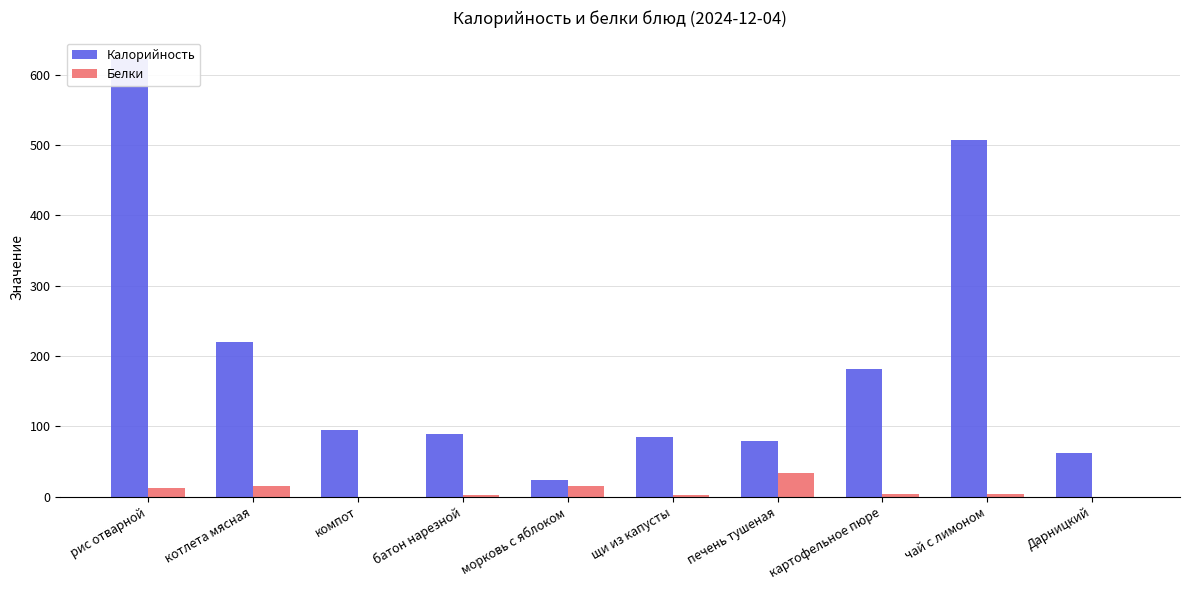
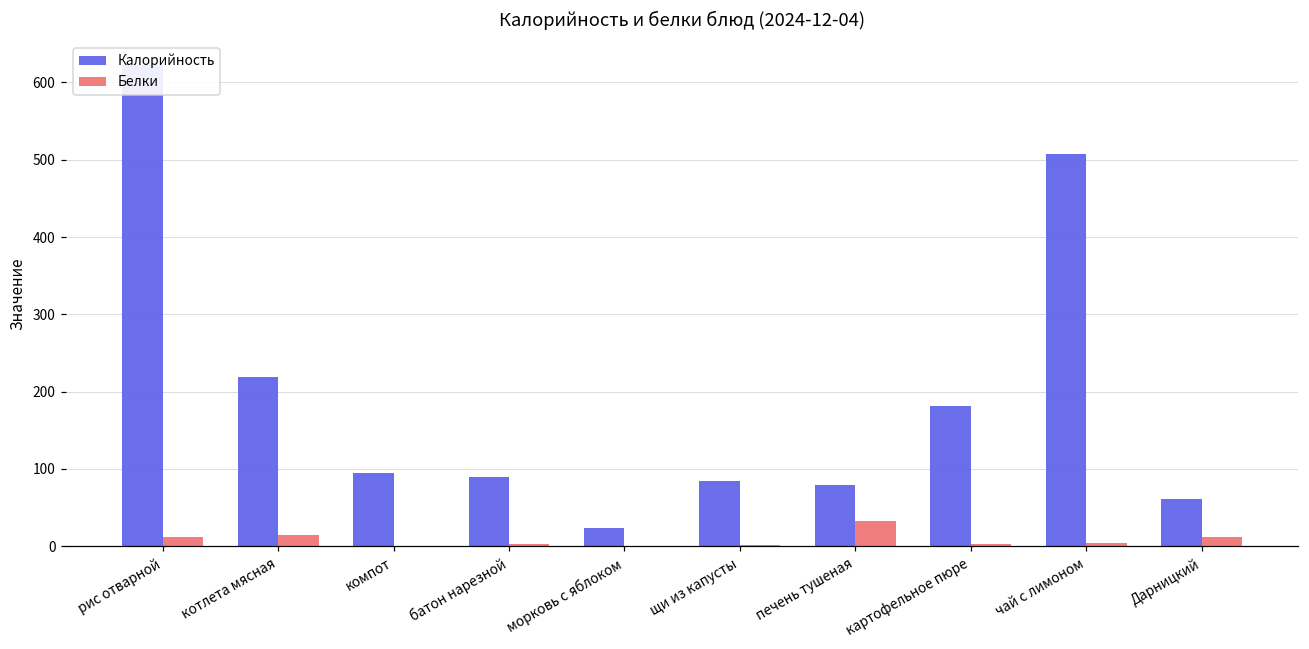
Белки, морковь с яблоком: 10 -> 0
Белки, Дарницкий: 0 -> 10
